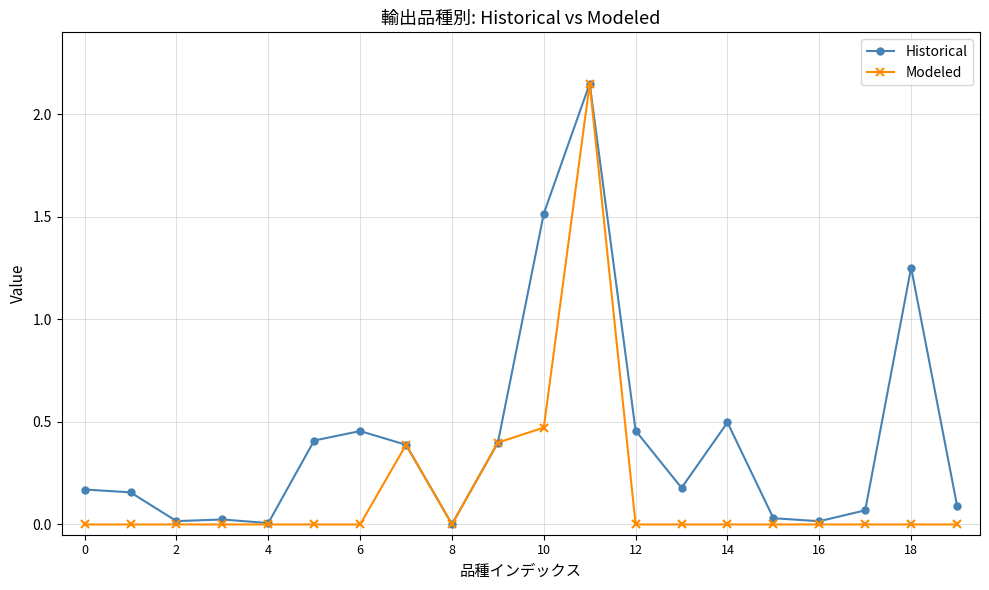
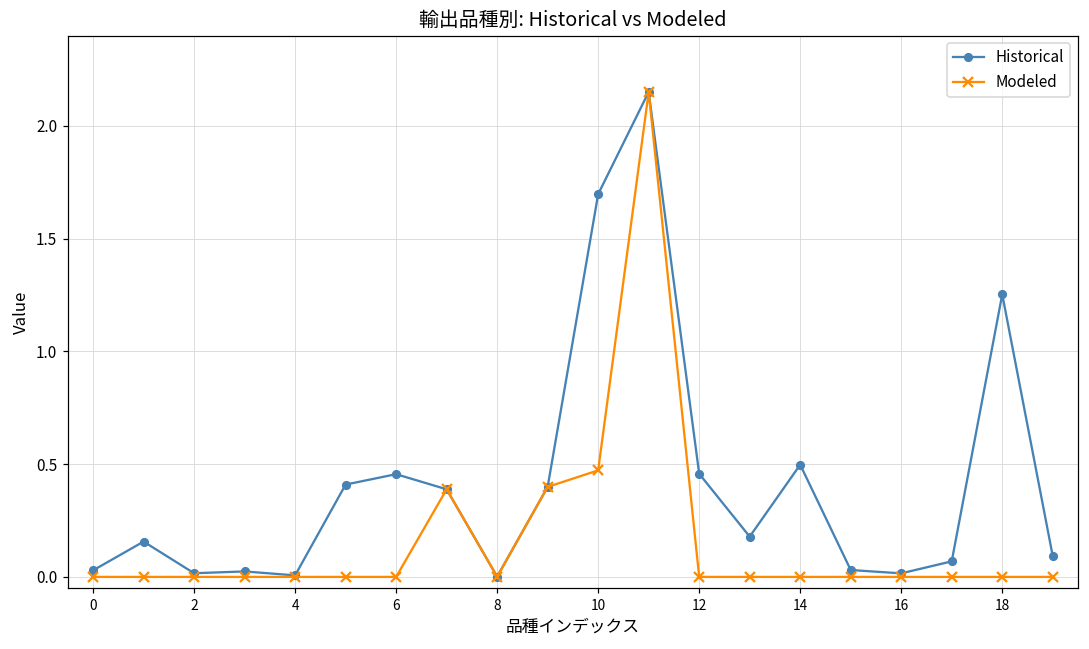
Historical, 0: 0.17 -> 0.03
Historical, 10: 1.52 -> 1.70
